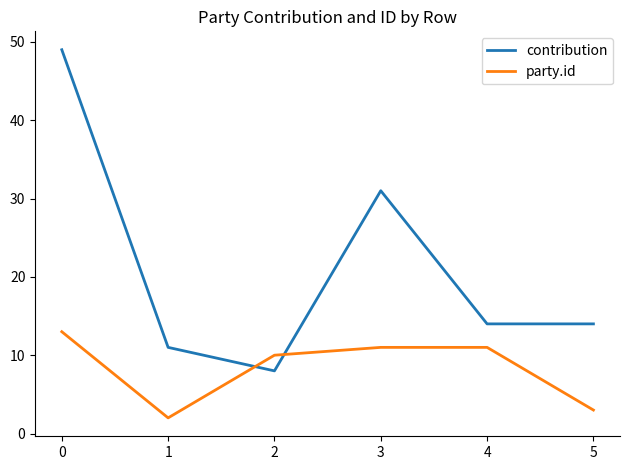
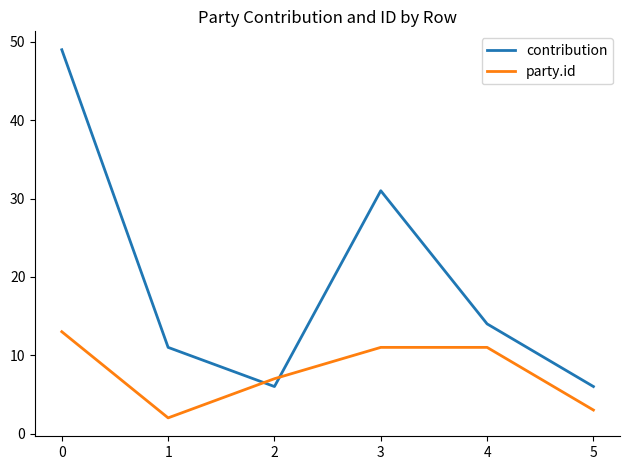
contribution, 2: 8 -> 6
party.id, 2: 10 -> 7
contribution, 5: 14 -> 6
